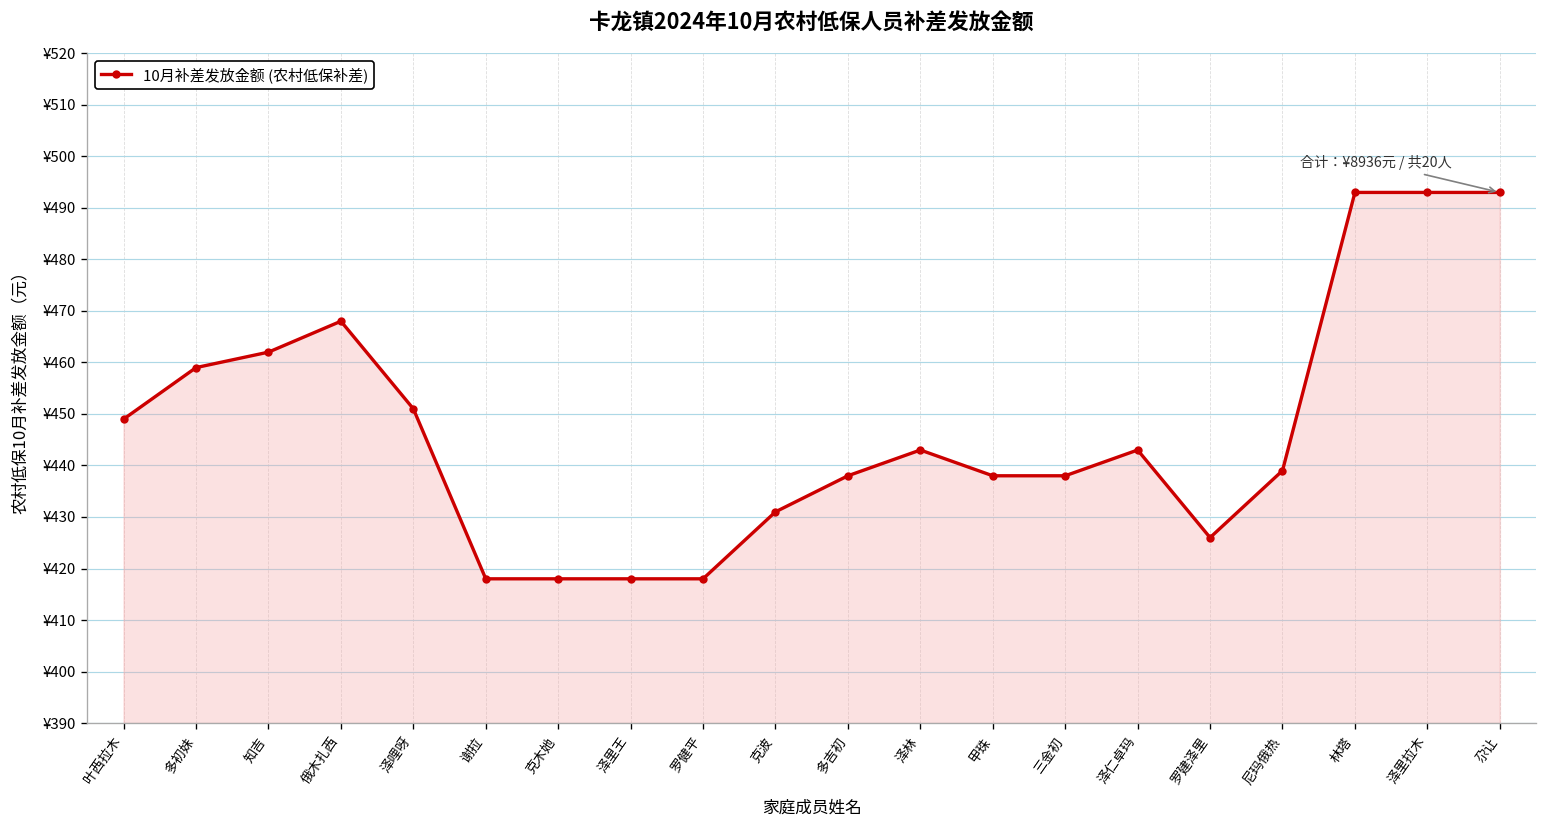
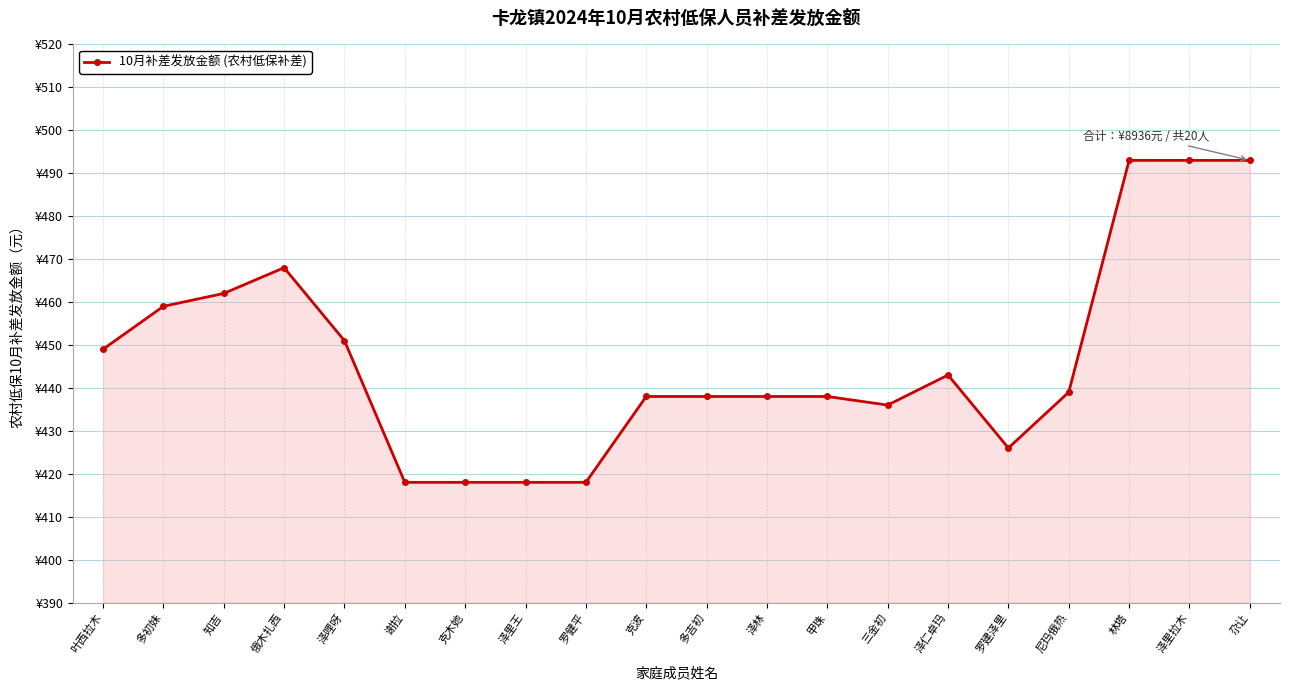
克波: ¥431 -> ¥438
泽林: ¥443 -> ¥438
三金初: ¥438 -> ¥436
